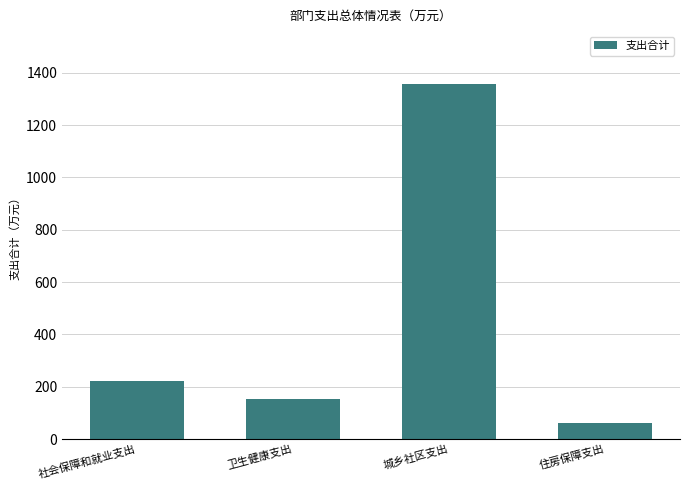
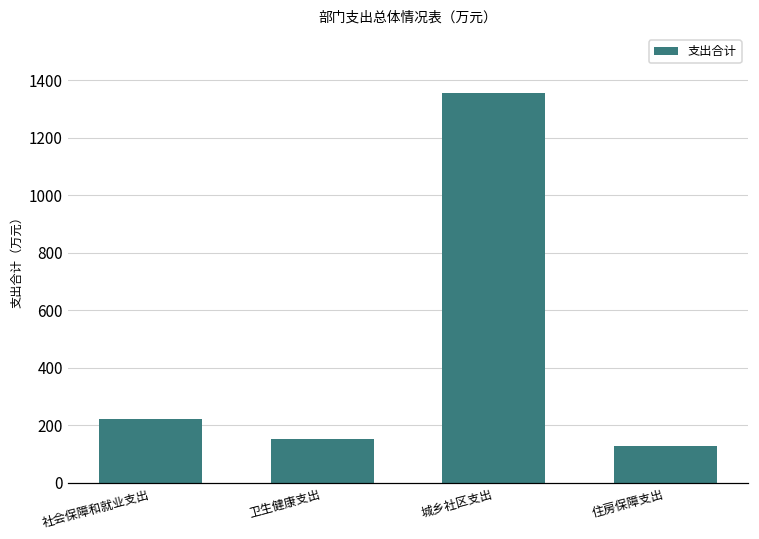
住房保障支出: 60 -> 130
